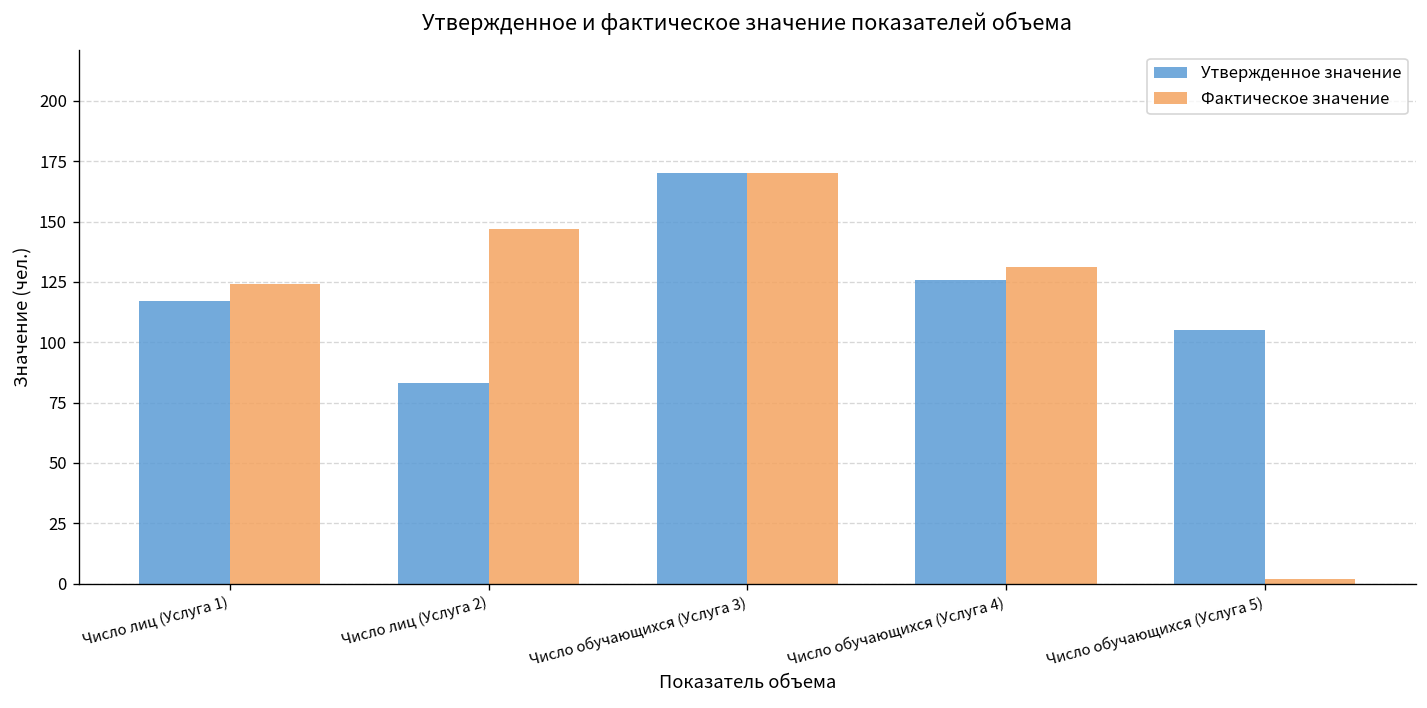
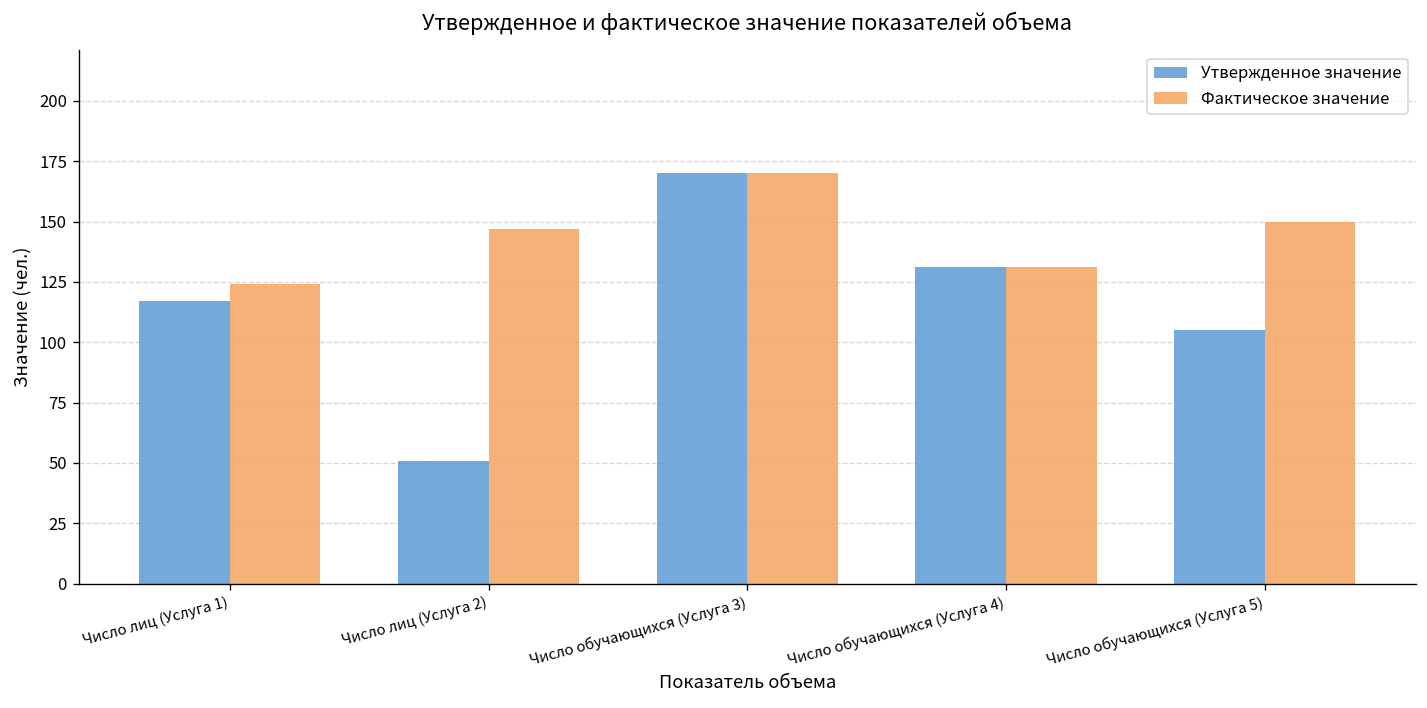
Утвержденное значение, Число лиц (Услуга 2): 83 -> 51
Утвержденное значение, Число обучающихся (Услуга 4): 126 -> 131
Фактическое значение, Число обучающихся (Услуга 5): 2 -> 150
